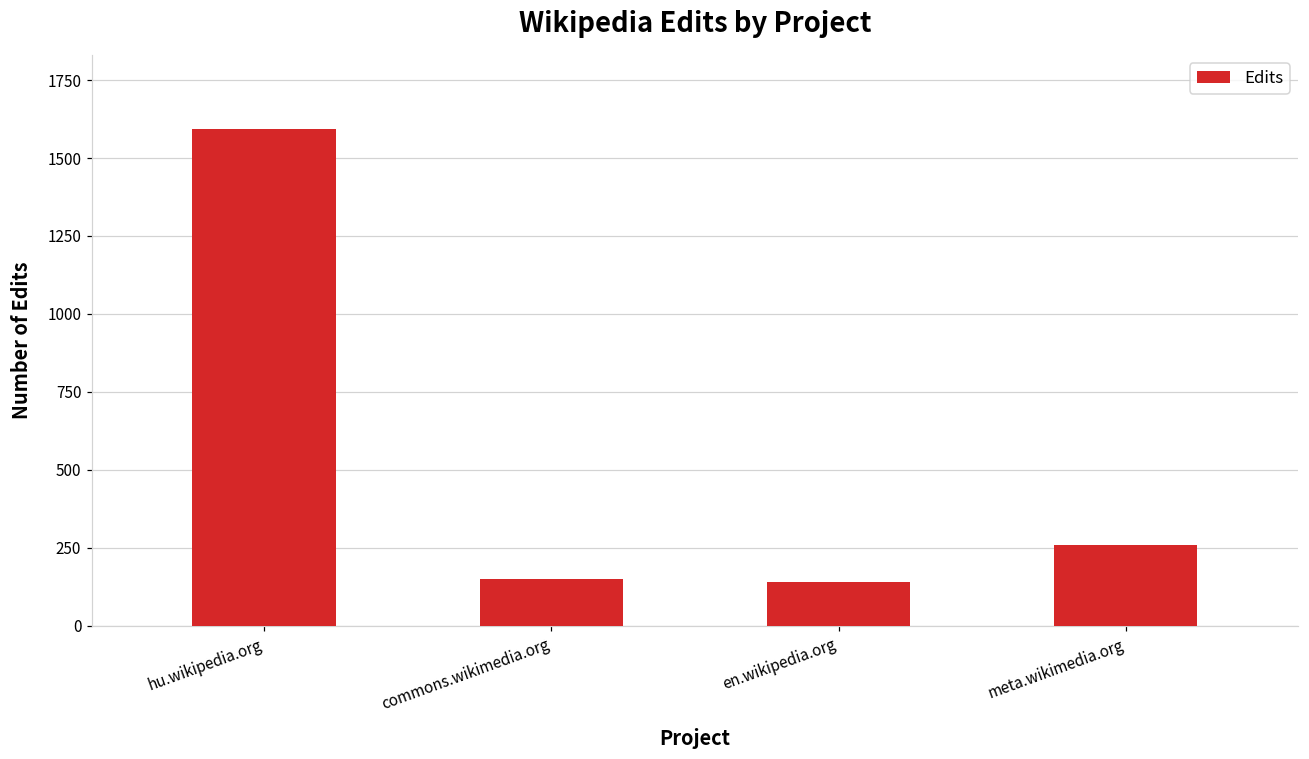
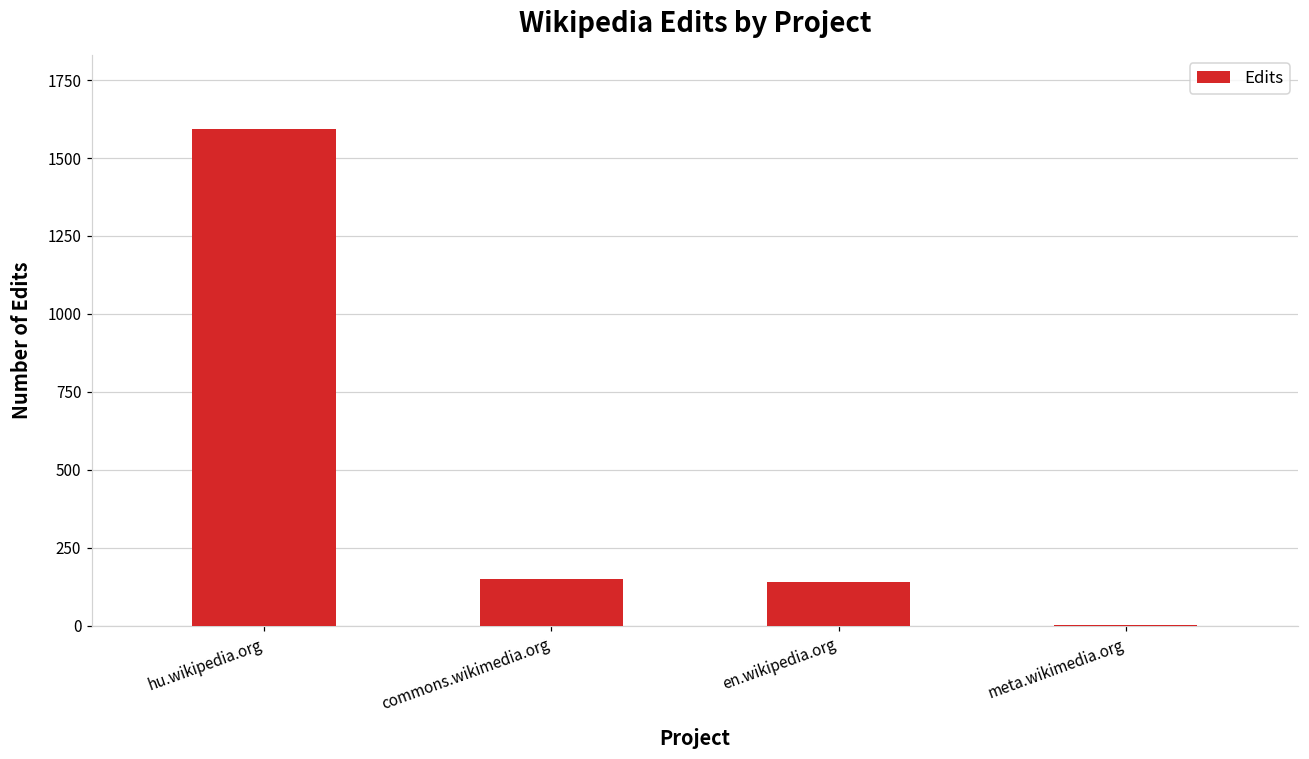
meta.wikimedia.org: 260 -> 0
